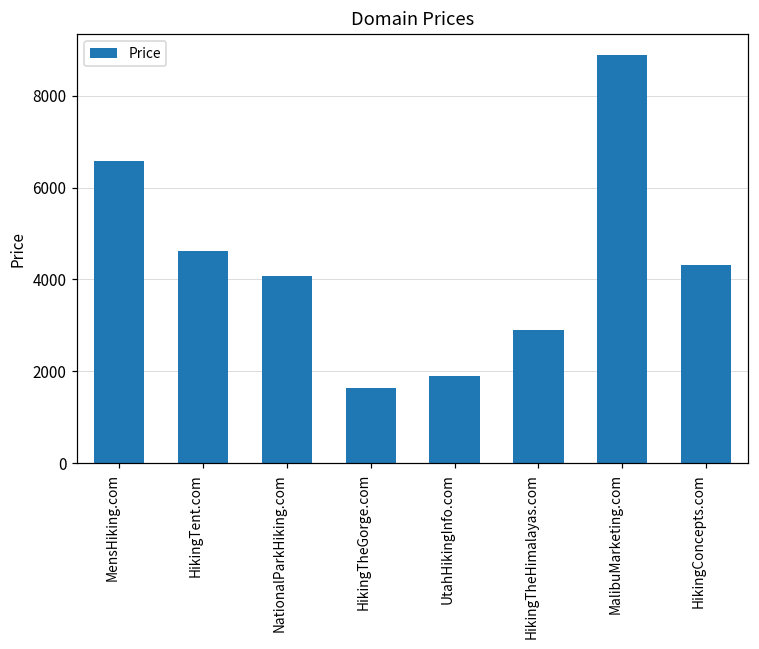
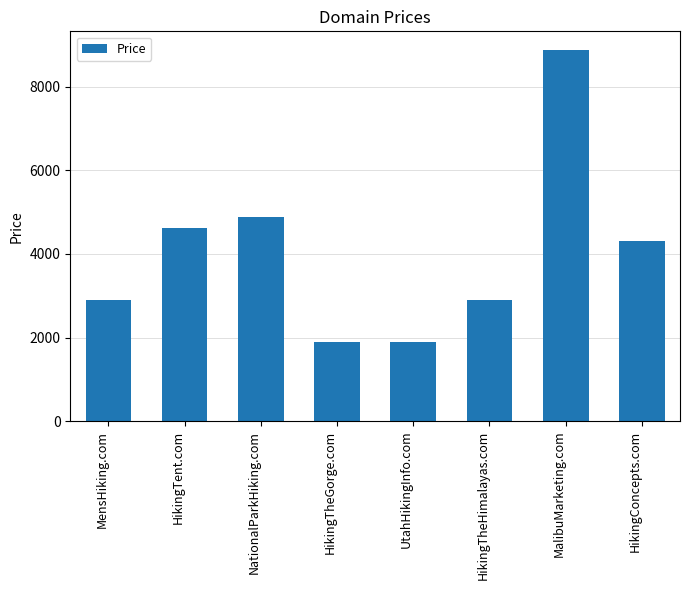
MensHiking.com: 6600 -> 2900
NationalParkHiking.com: 4100 -> 4900
HikingTheGorge.com: 1600 -> 1900
